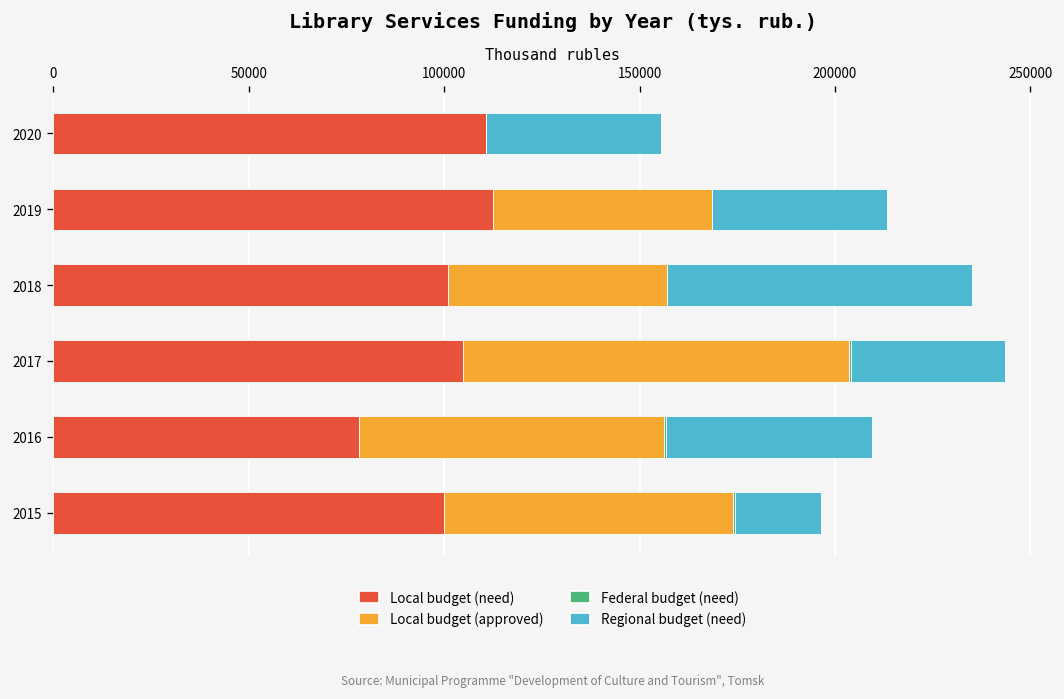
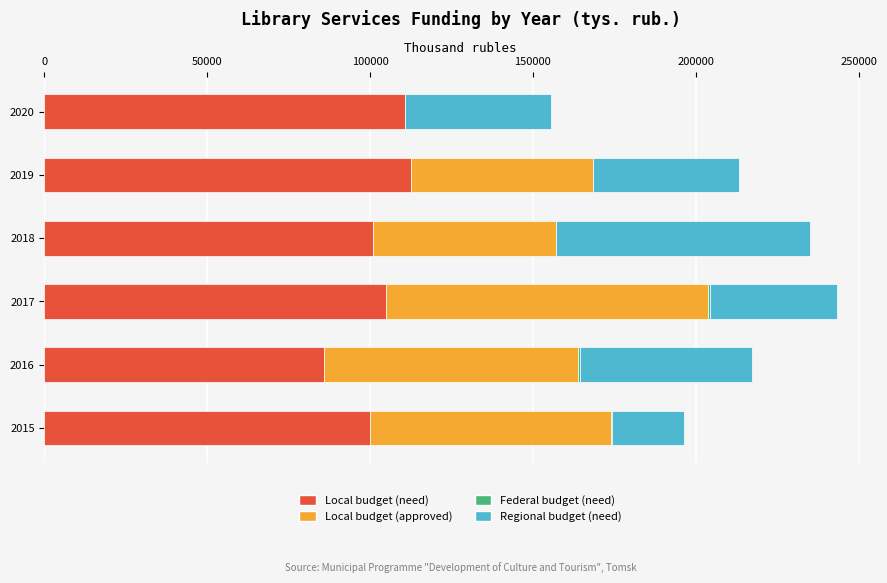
Local budget (need), 2016: 78000 -> 86000
